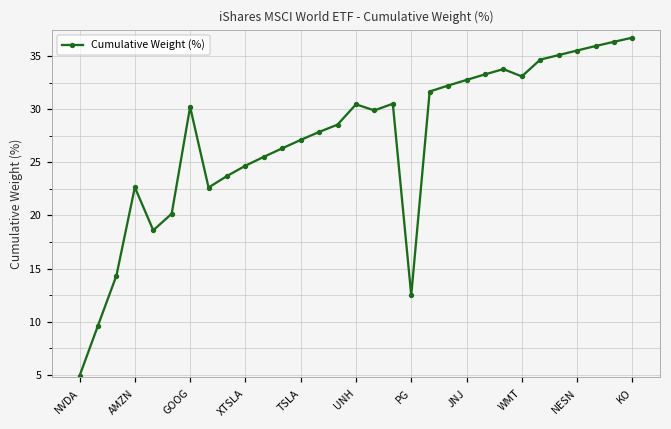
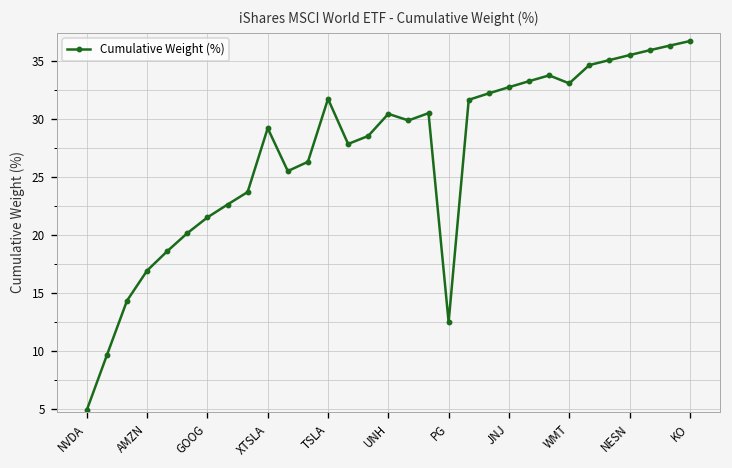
AMZN: 23 -> 17
GOOG: 30 -> 22
XTSLA: 25 -> 29
TSLA: 27 -> 32
